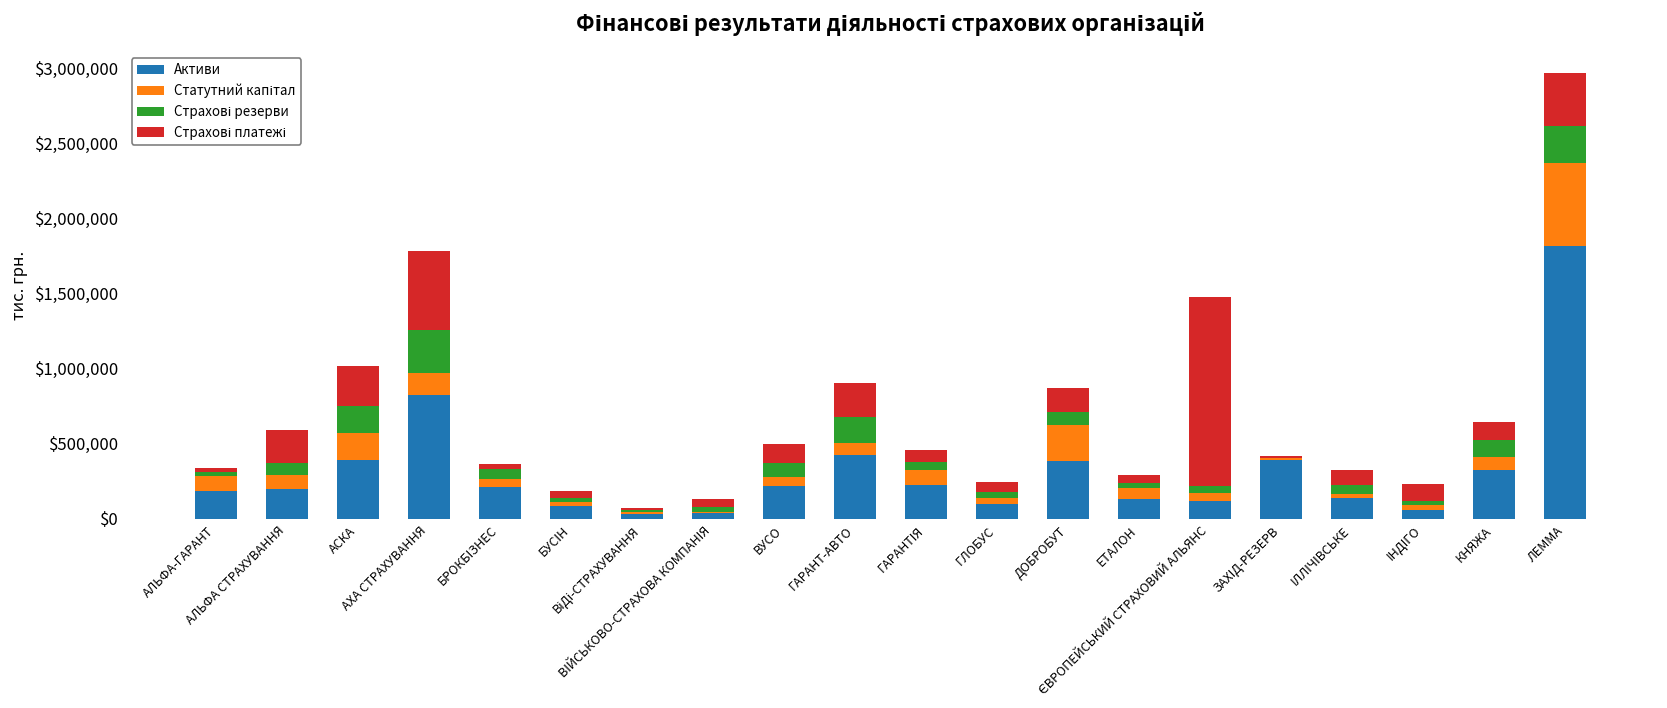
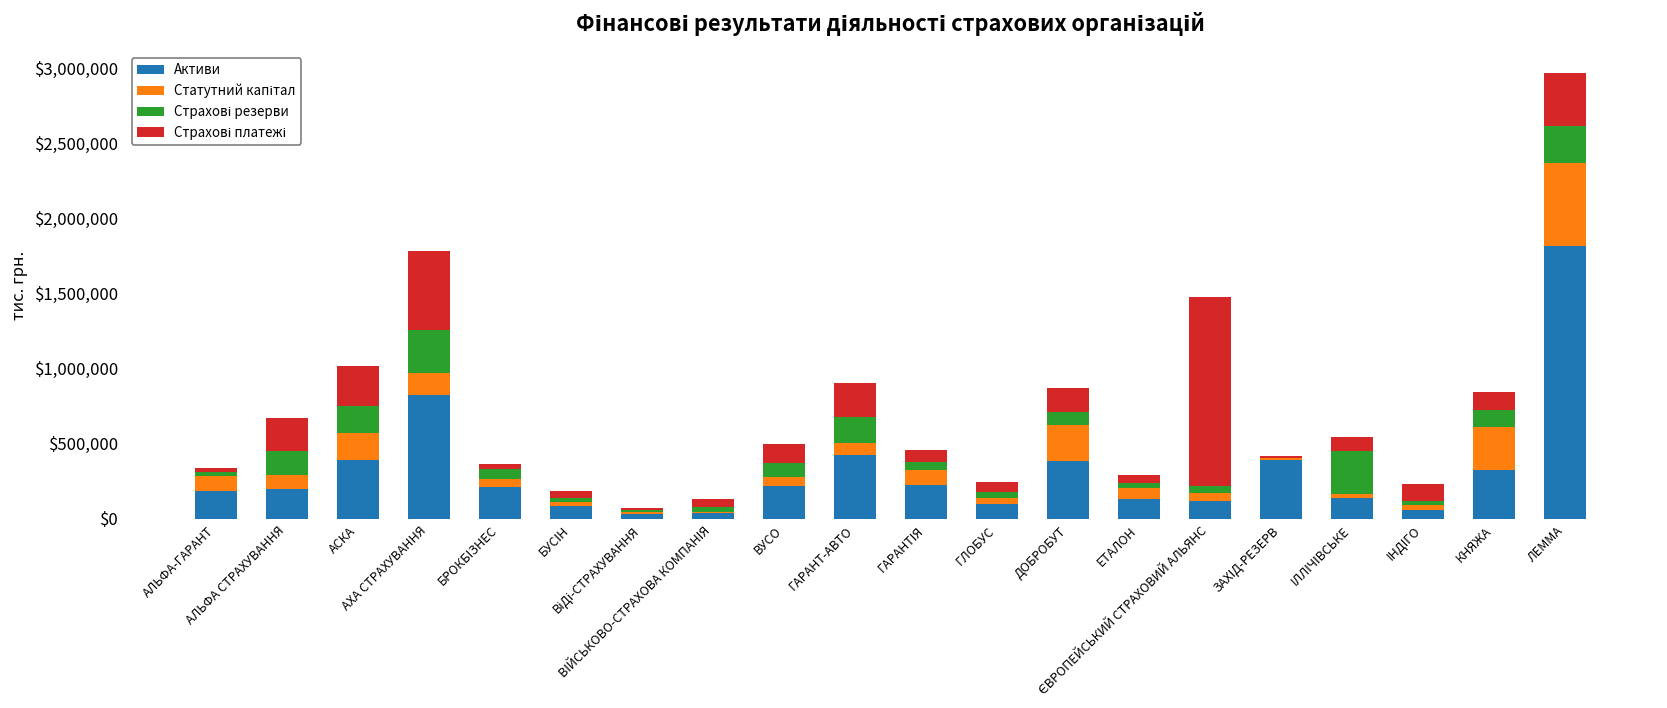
Страхові резерви, АЛЬФА СТРАХУВАННЯ: $80,000 -> $160,000
Страхові резерви, ІЛЛІЧІВСЬКЕ: $60,000 -> $280,000
Статутний капітал, КНЯЖА: $90,000 -> $290,000
